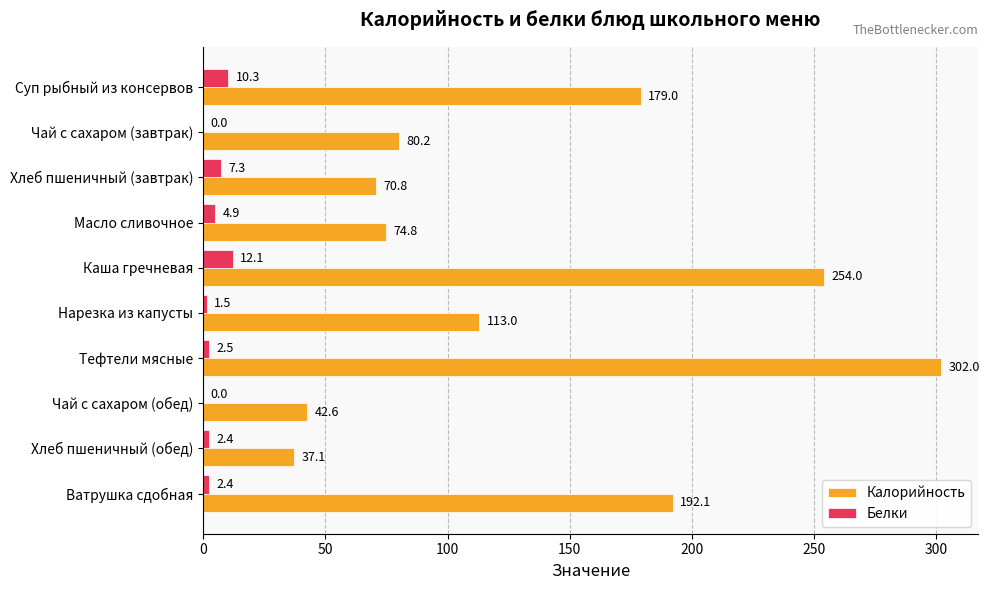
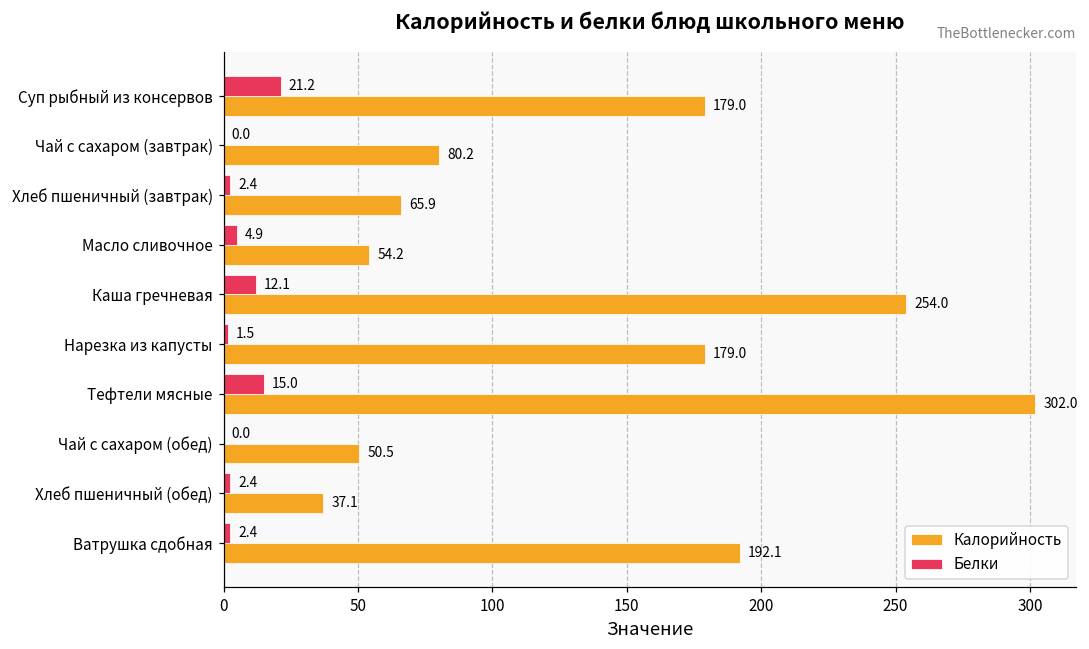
Белки, Суп рыбный из консервов: 10.3 -> 21.2
Белки, Хлеб пшеничный (завтрак): 7.3 -> 2.4
Калорийность, Хлеб пшеничный (завтрак): 70.8 -> 65.9
Калорийность, Масло сливочное: 74.8 -> 54.2
Калорийность, Нарезка из капусты: 113.0 -> 179.0
Белки, Тефтели мясные: 2.5 -> 15.0
Калорийность, Чай с сахаром (обед): 42.6 -> 50.5
